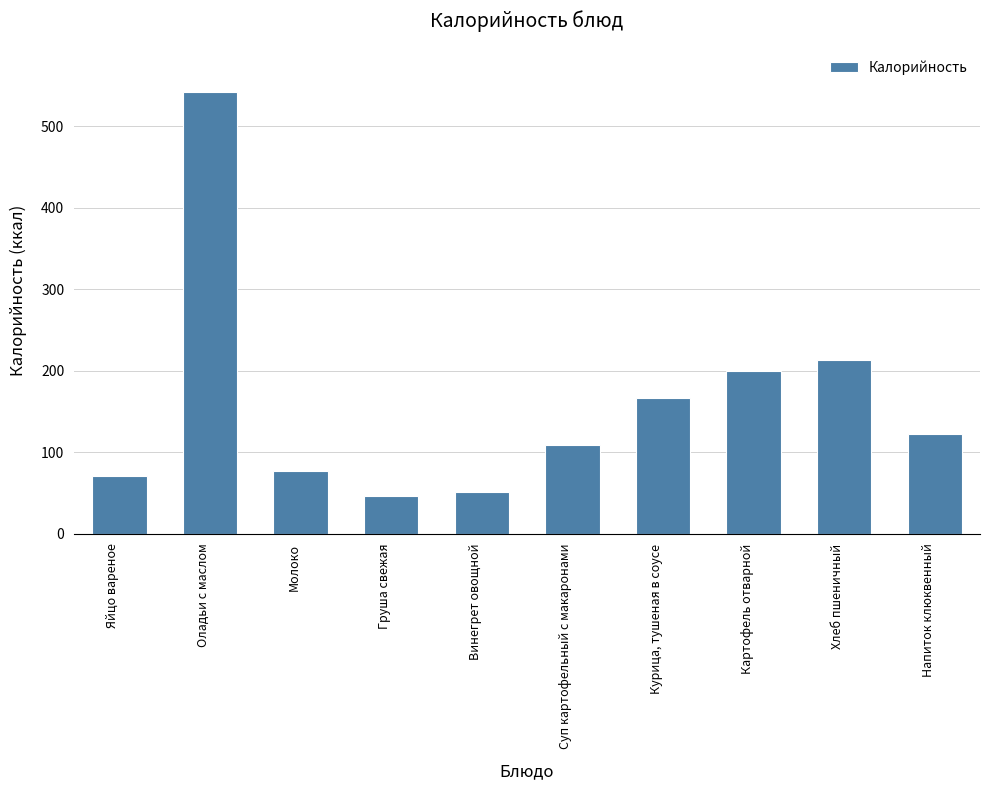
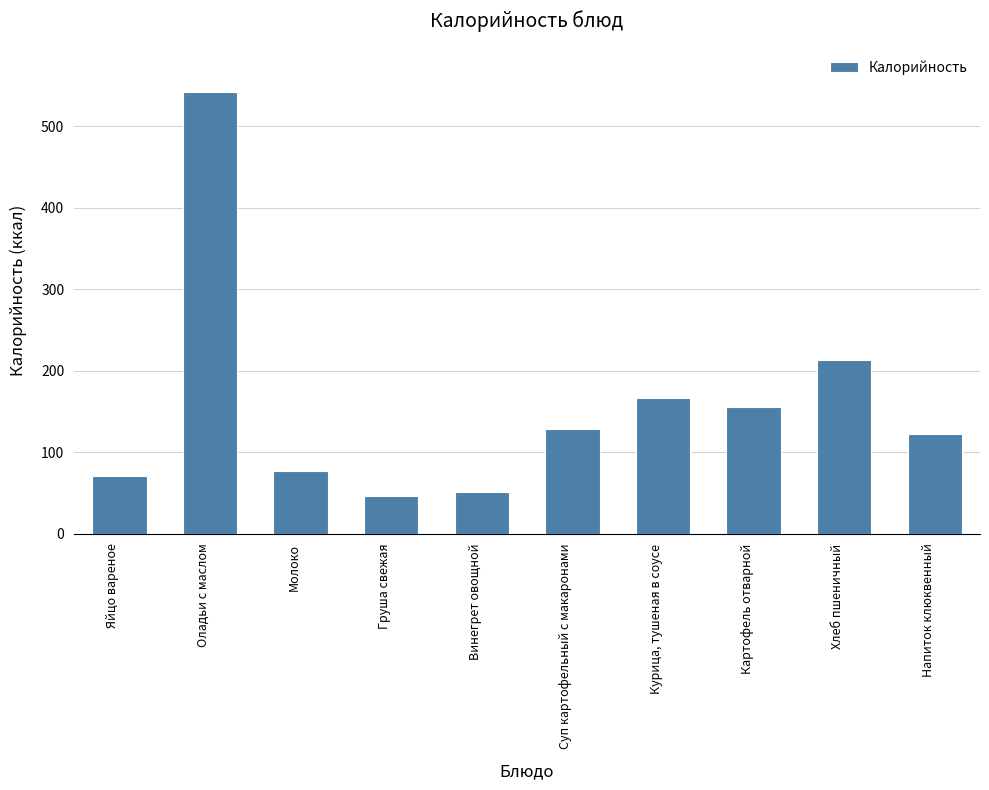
Суп картофельный с макаронами: 110 -> 130
Картофель отварной: 200 -> 160
